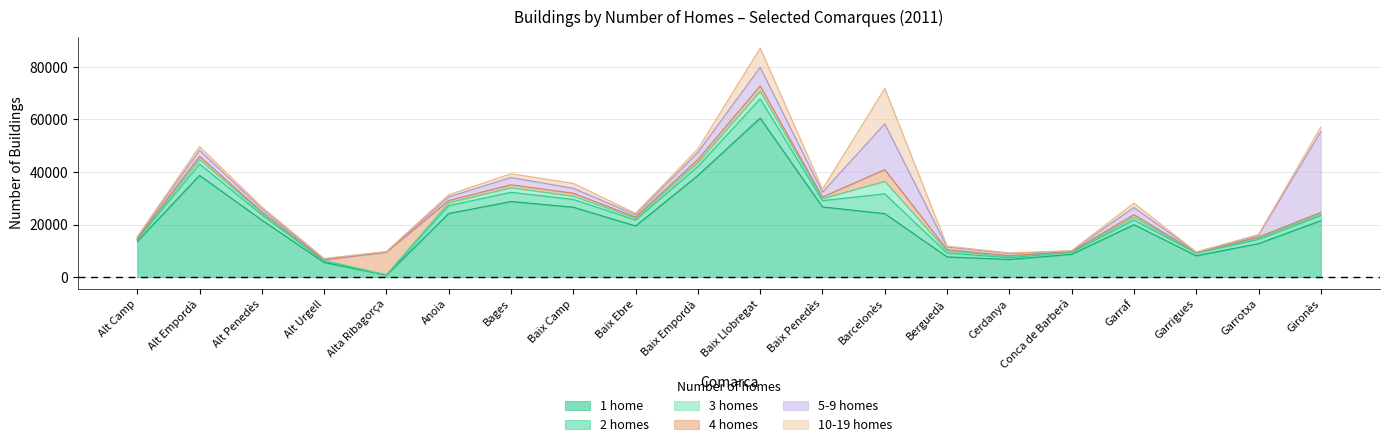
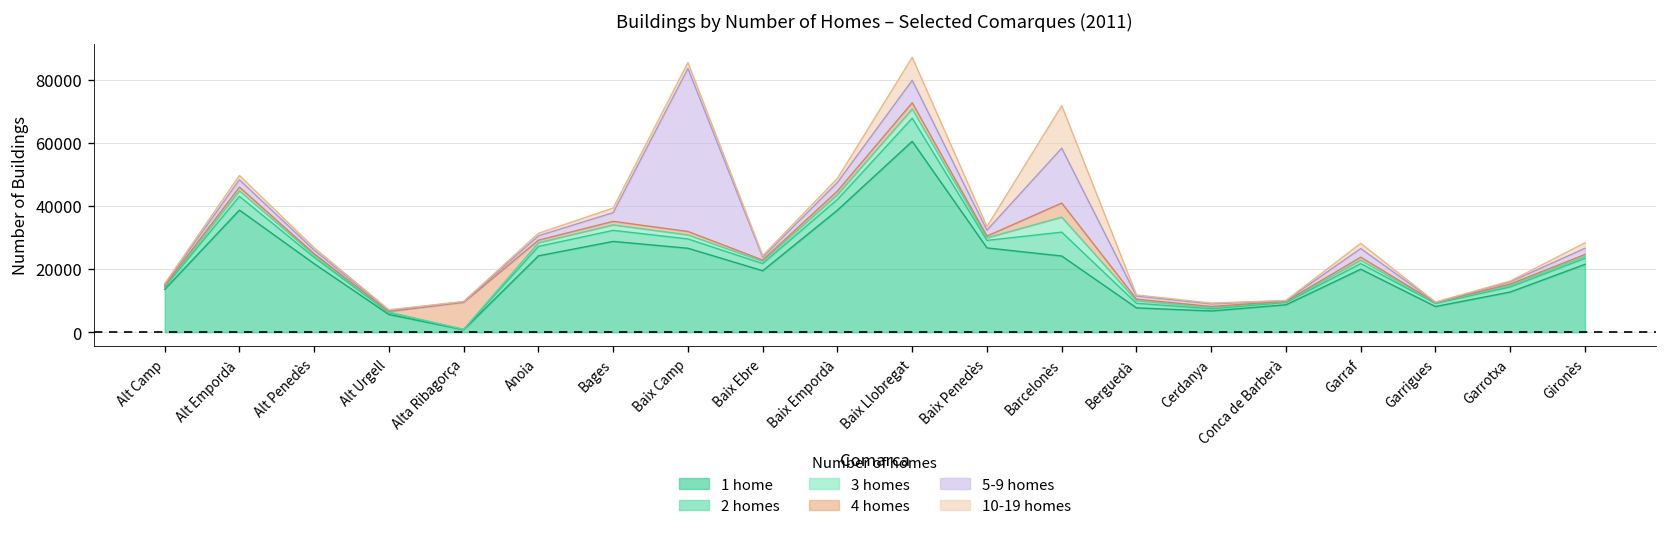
5-9 homes, Baix Camp: 2000 -> 52000
5-9 homes, Gironès: 31000 -> 2000
